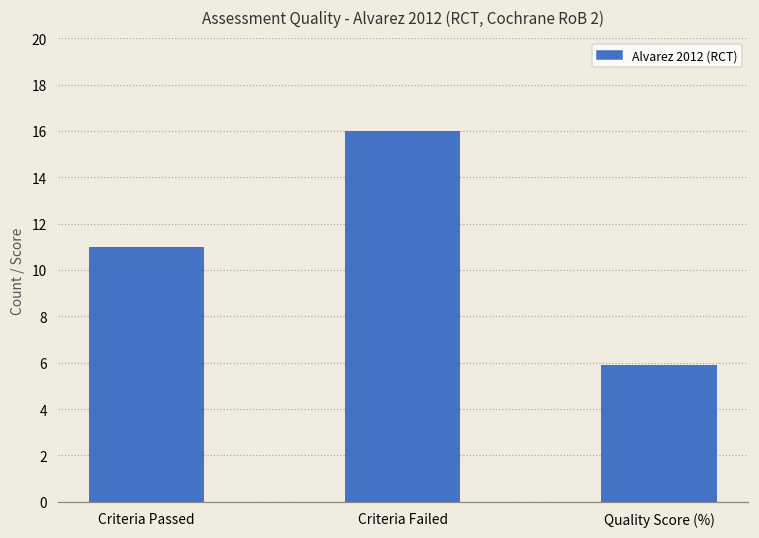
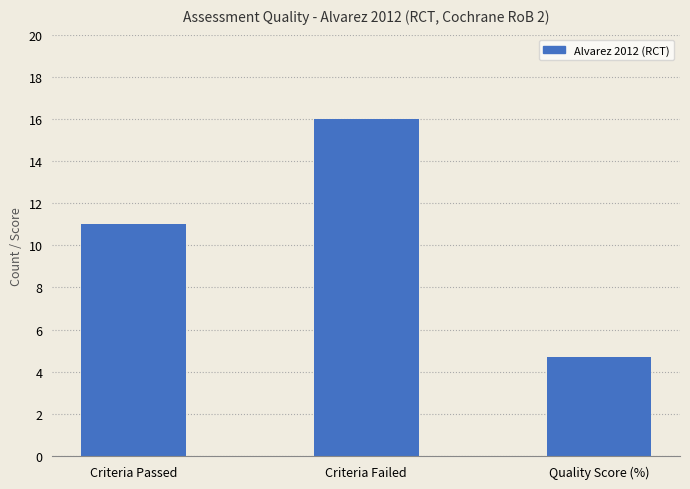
Quality Score (%): 5.9 -> 4.7
